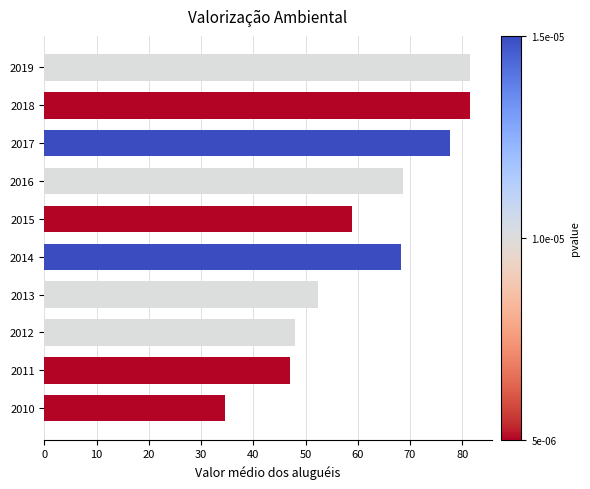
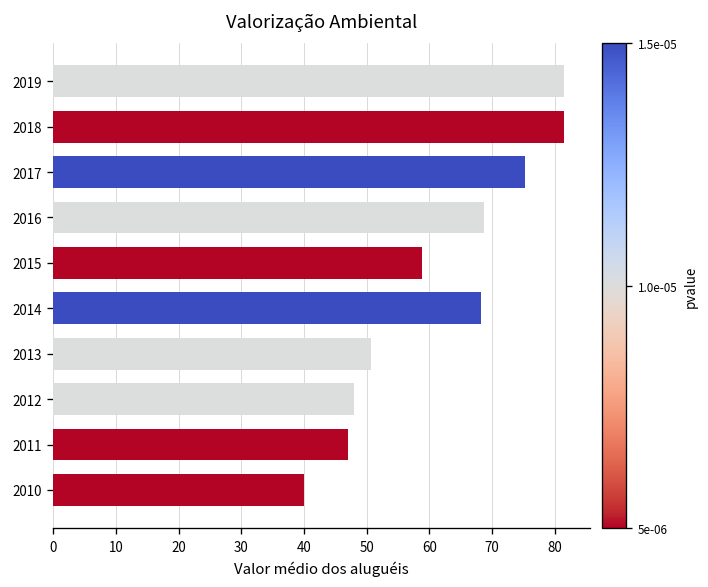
2017: 78 -> 75
2013: 52 -> 51
2010: 35 -> 40
